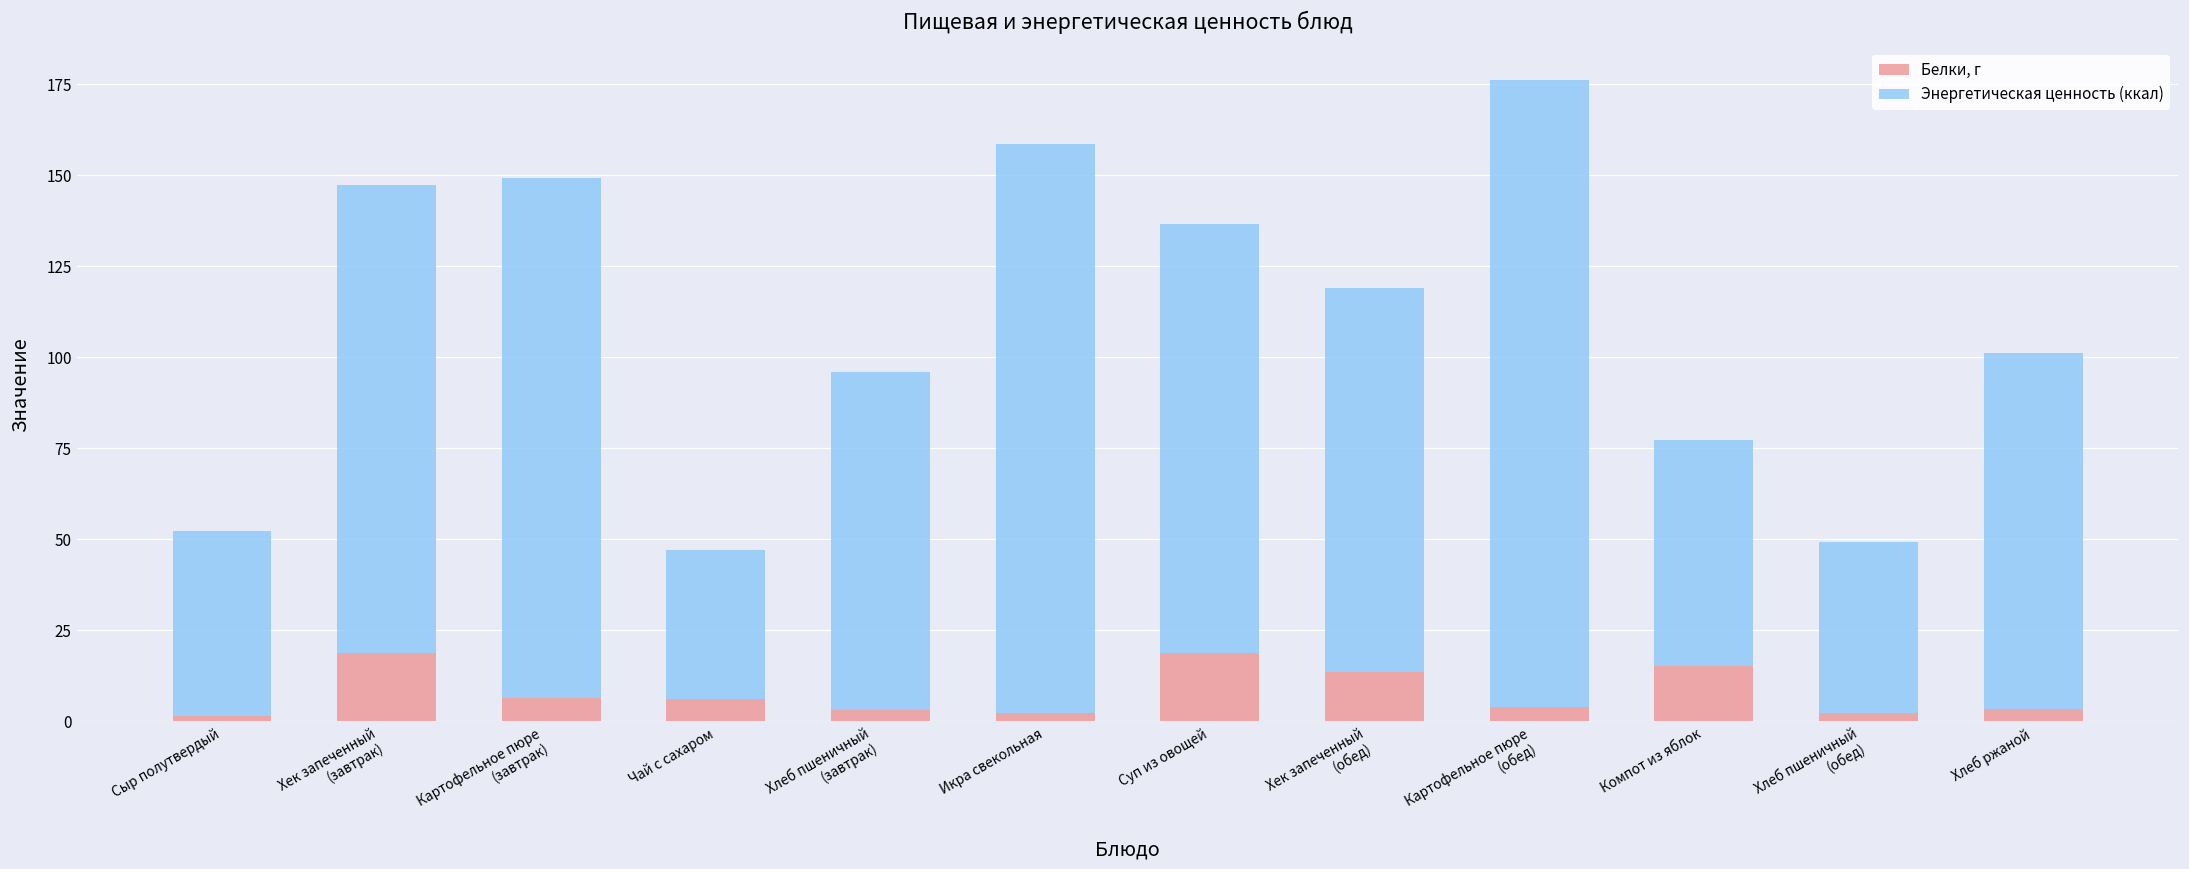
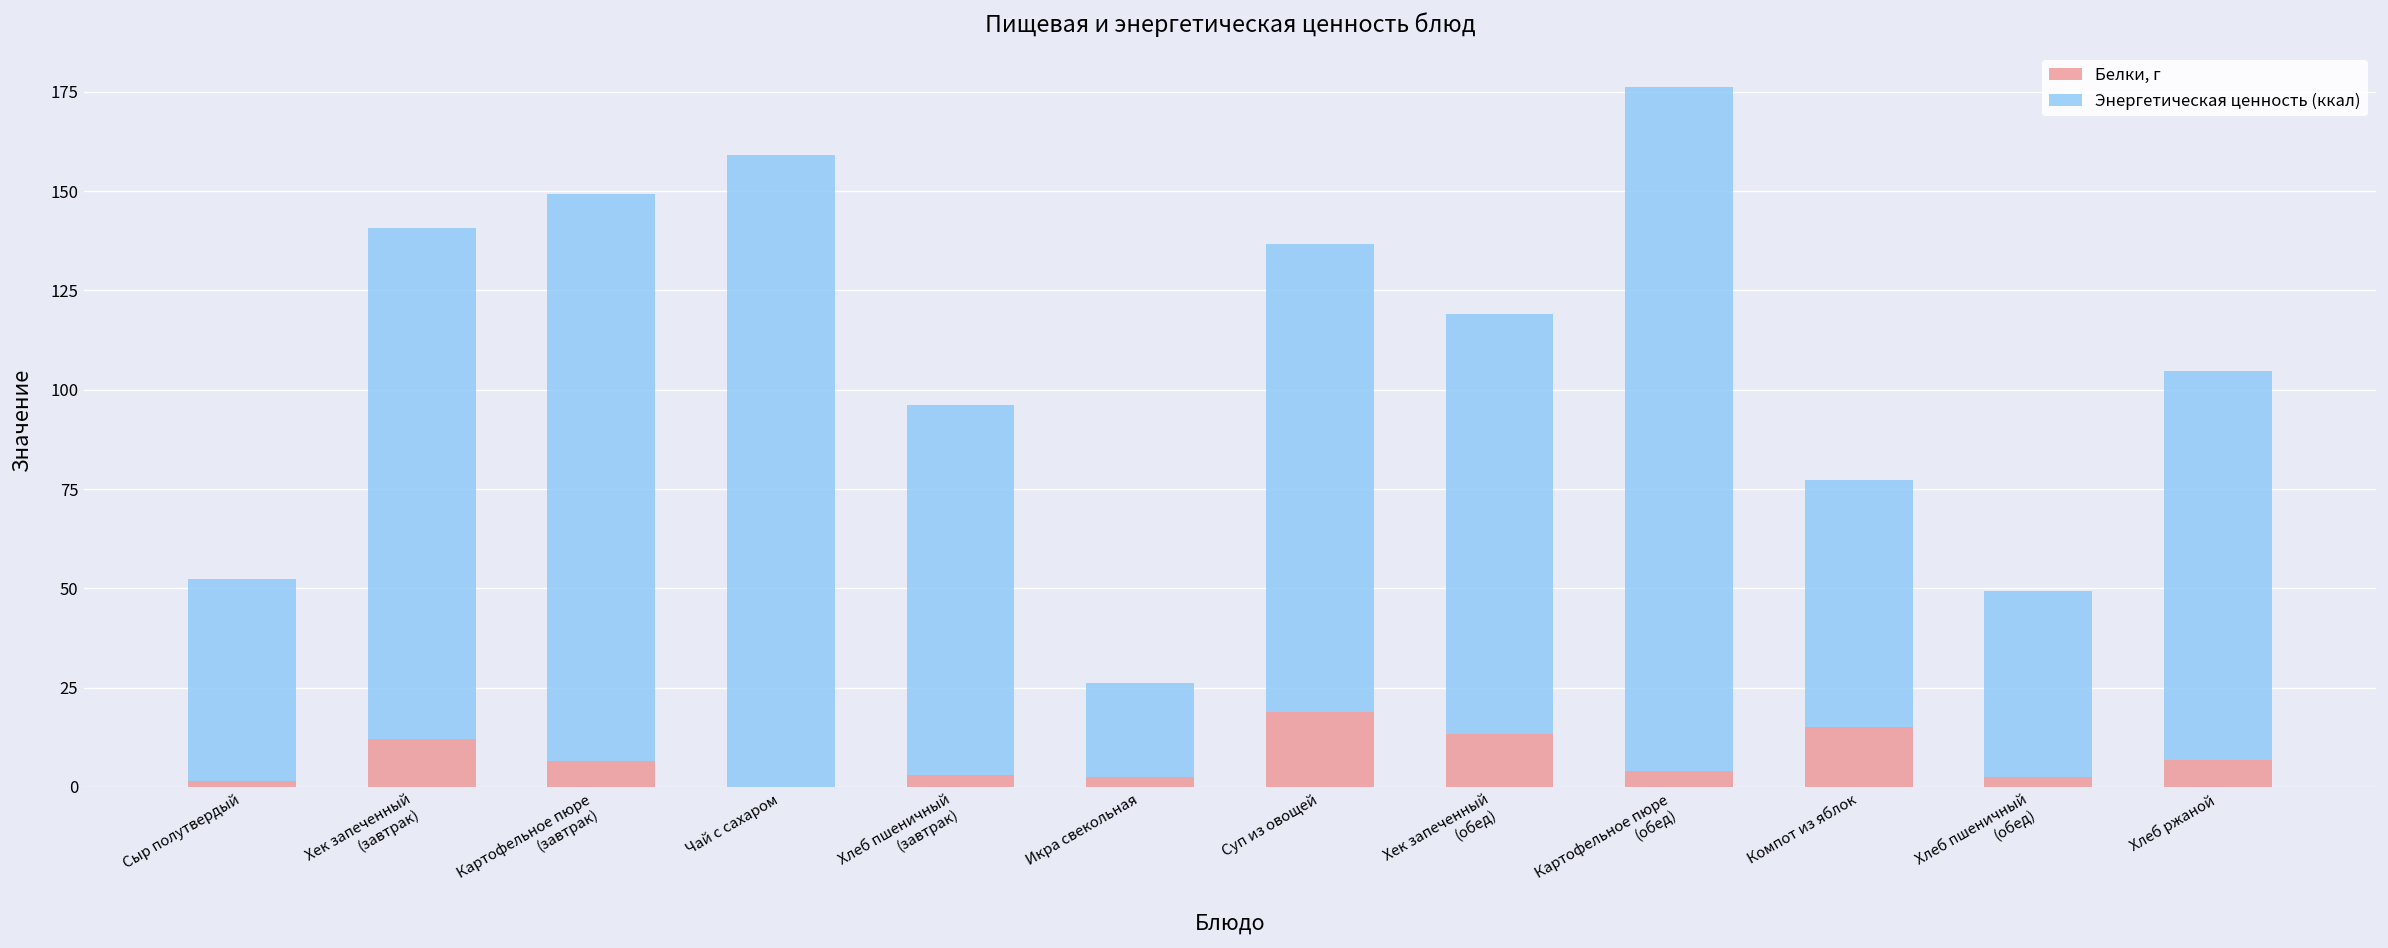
Белки, г, Хек запеченный (завтрак): 19 -> 12
Белки, г, Чай с сахаром: 6 -> 0
Энергетическая ценность (ккал), Чай с сахаром: 41 -> 159
Энергетическая ценность (ккал), Икра свекольная: 156 -> 24
Белки, г, Хлеб ржаной: 3 -> 7
